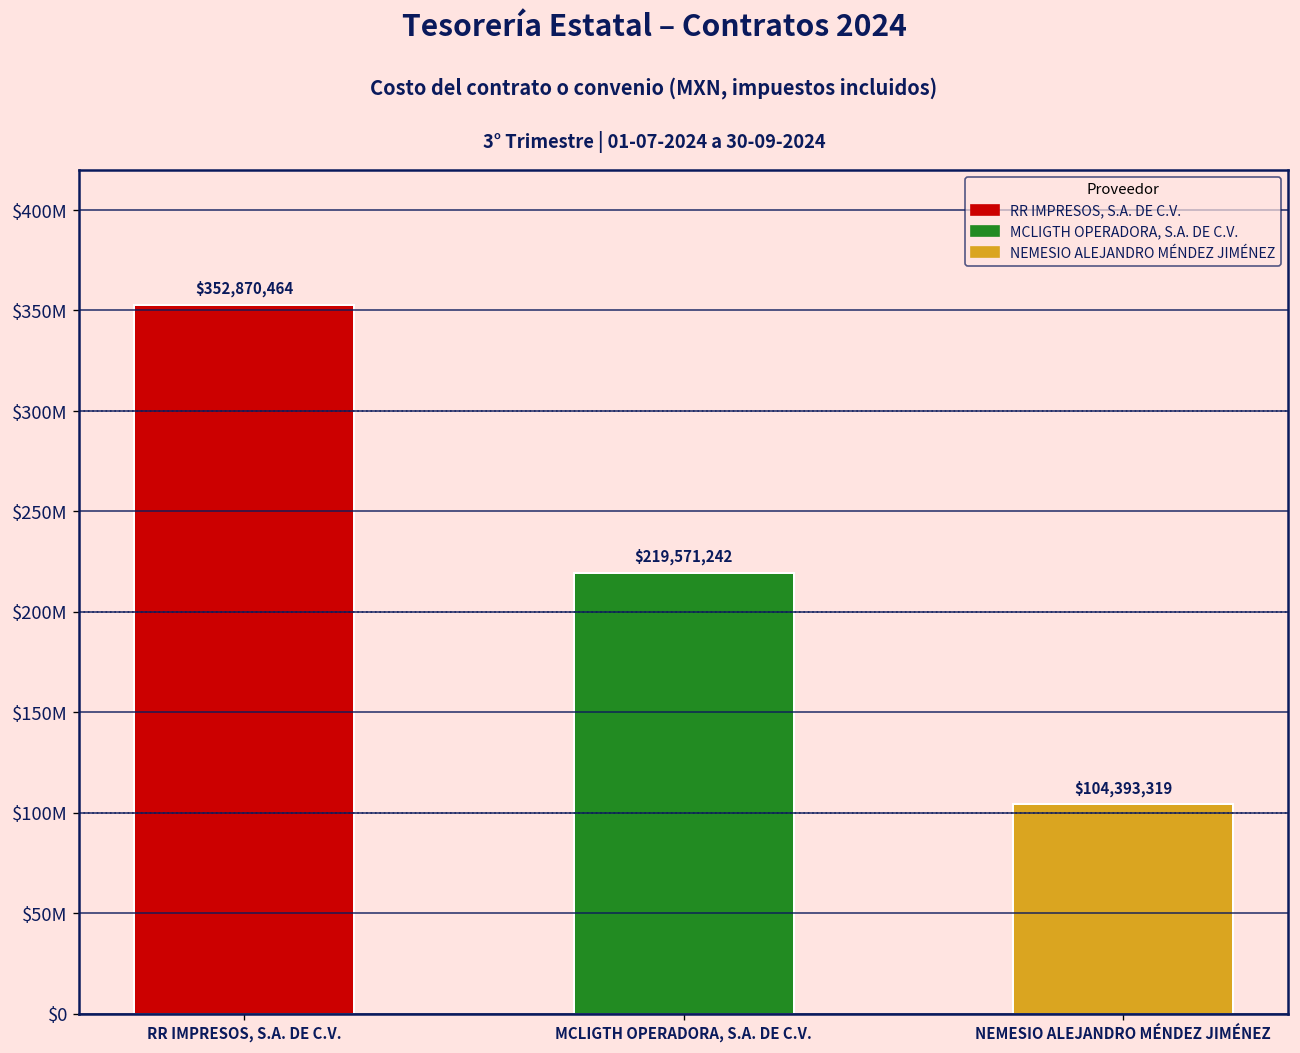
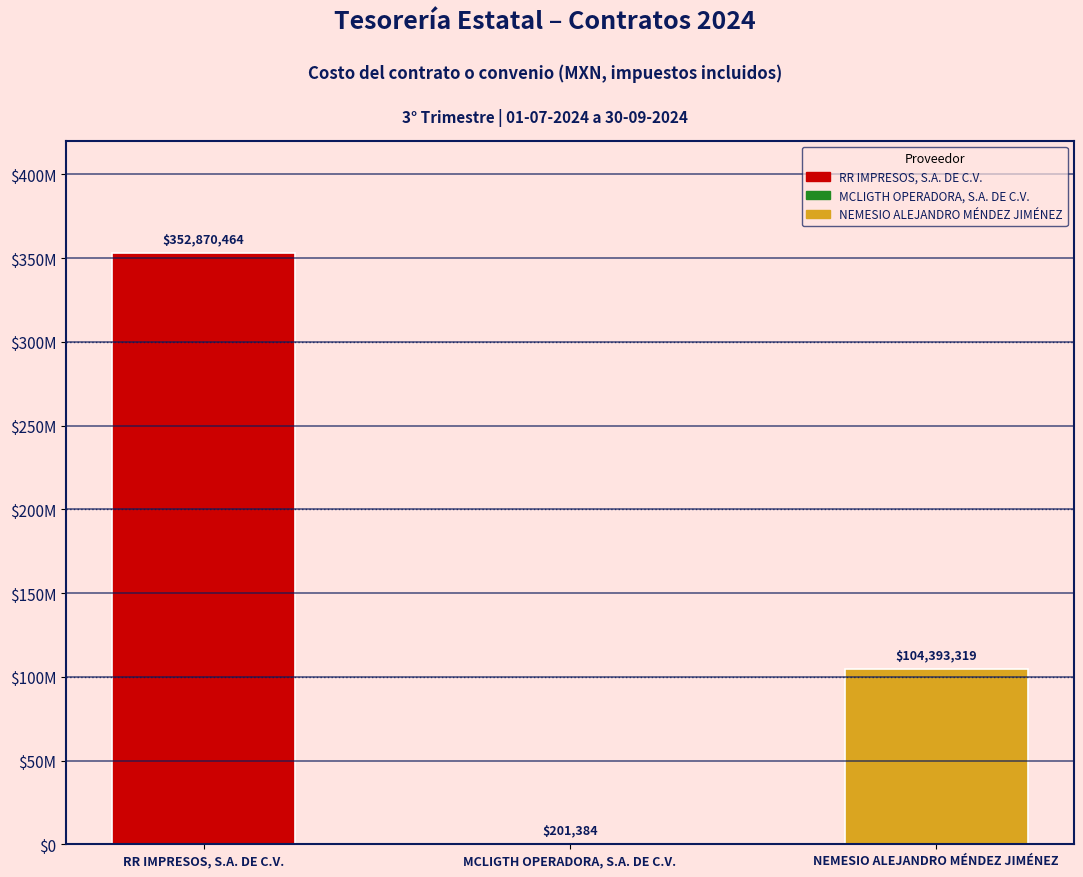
MCLIGTH OPERADORA, S.A. DE C.V.: $219,571,242 -> $201,384
